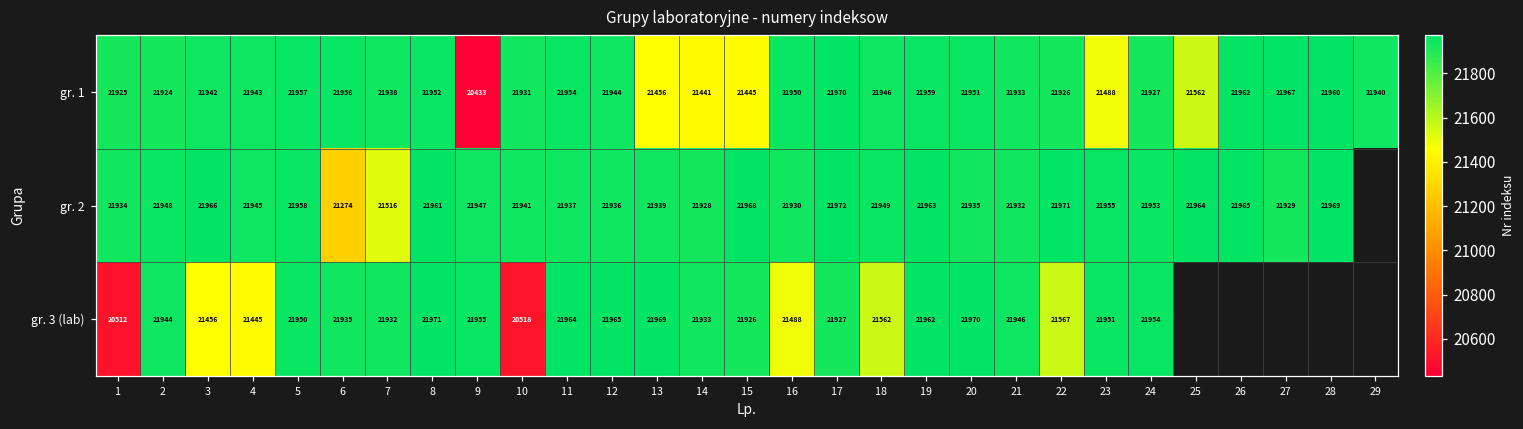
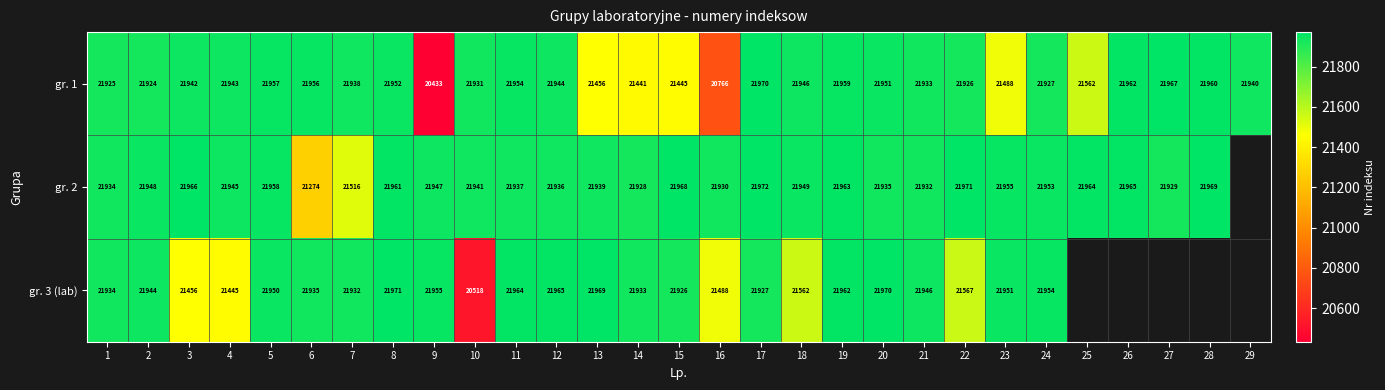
gr. 1, 16: 21950 -> 20766
gr. 3 (lab), 1: 20512 -> 21934
